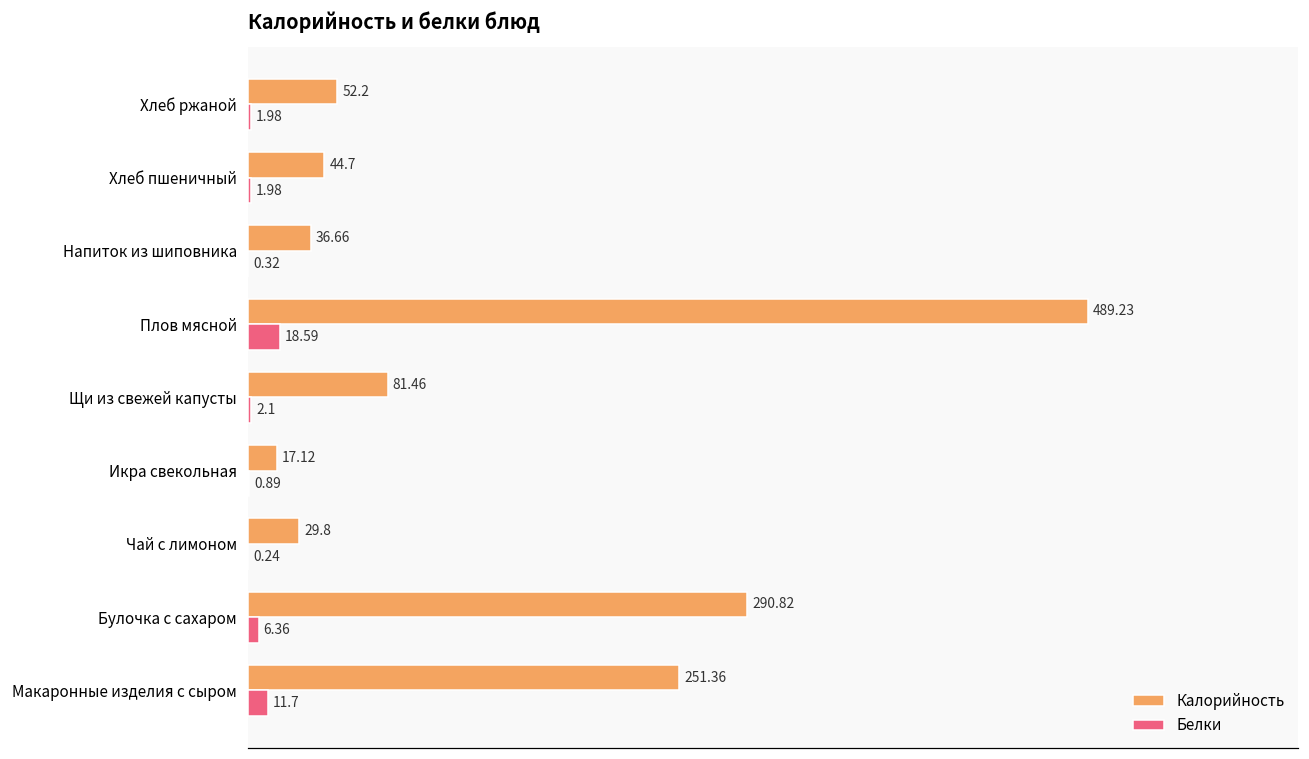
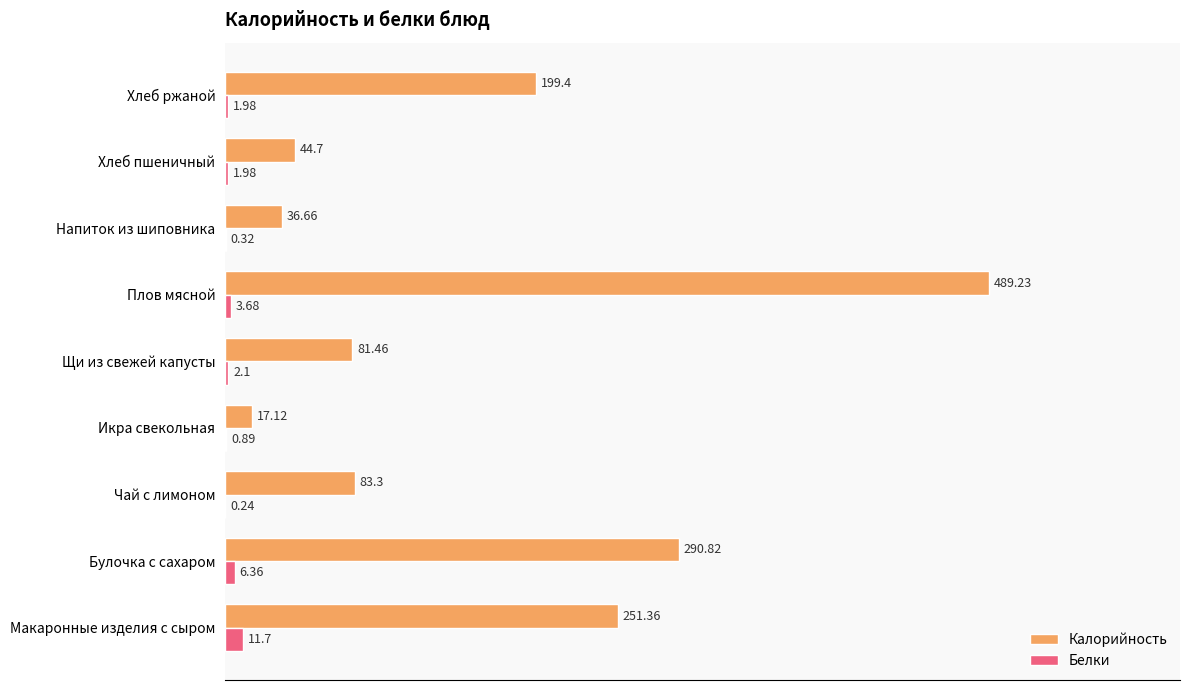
Калорийность, Хлеб ржаной: 52.2 -> 199.4
Белки, Плов мясной: 18.59 -> 3.68
Калорийность, Чай с лимоном: 29.8 -> 83.3
